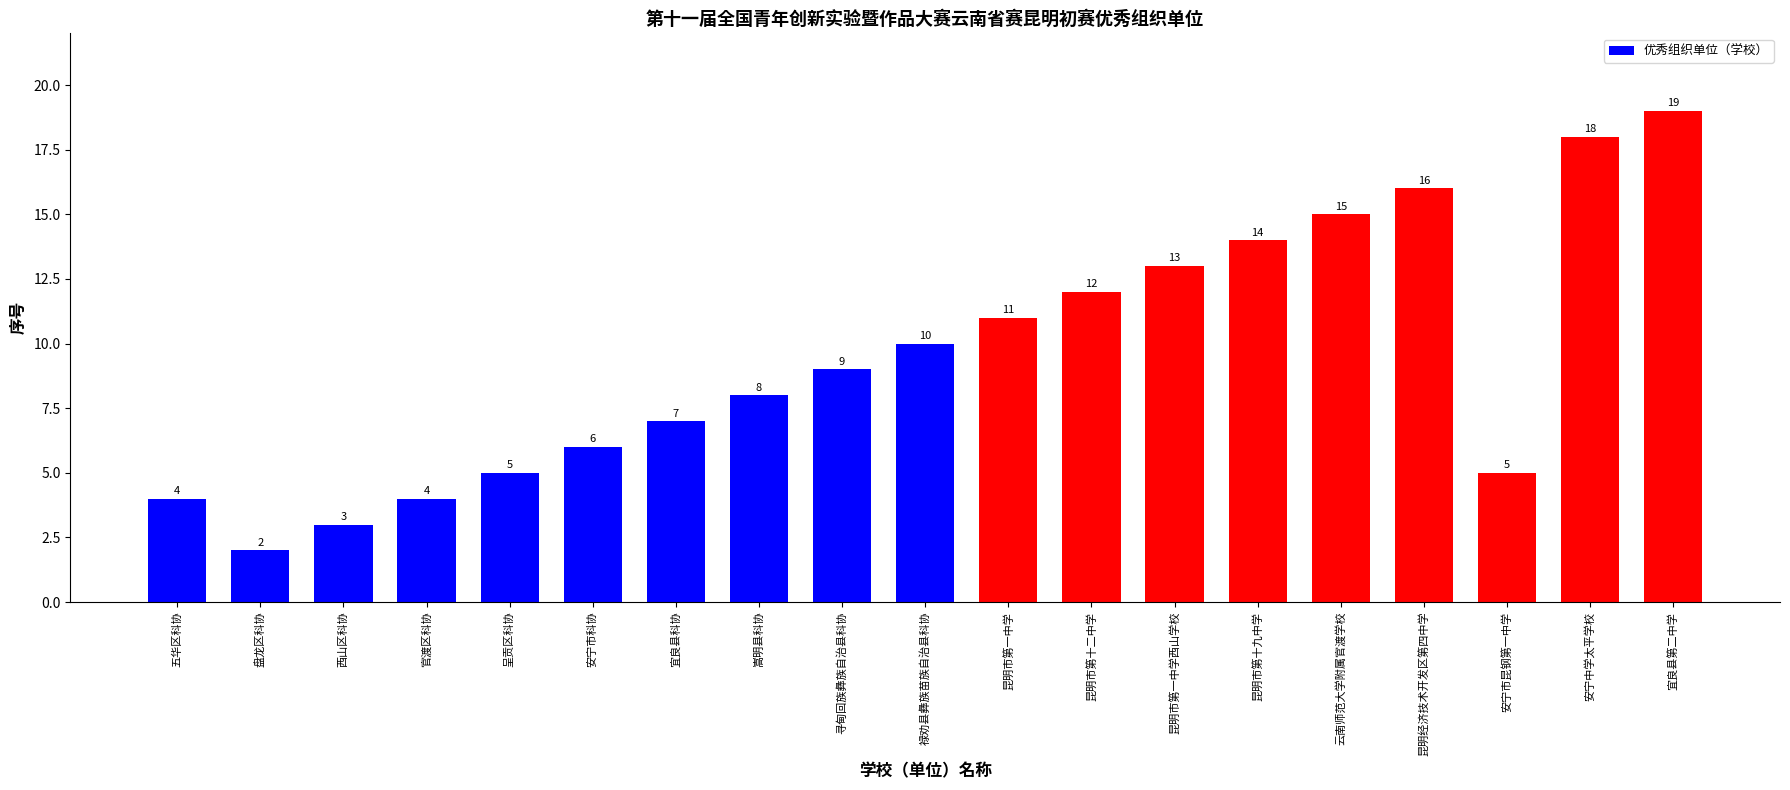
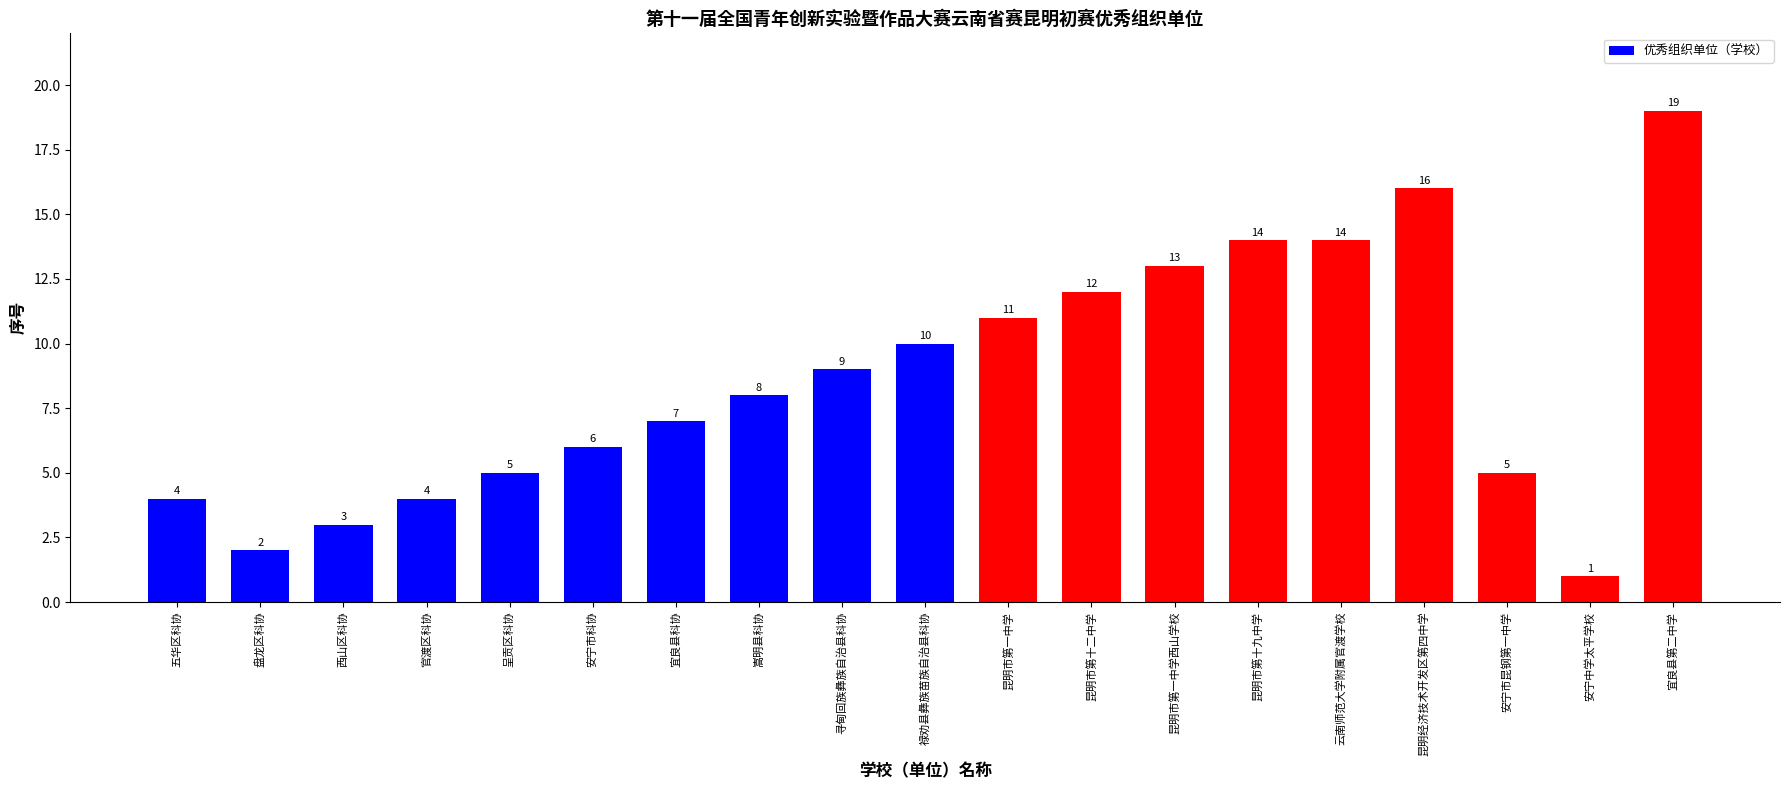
云南师范大学附属官渡学校: 15 -> 14
安宁中学太平学校: 18 -> 1
